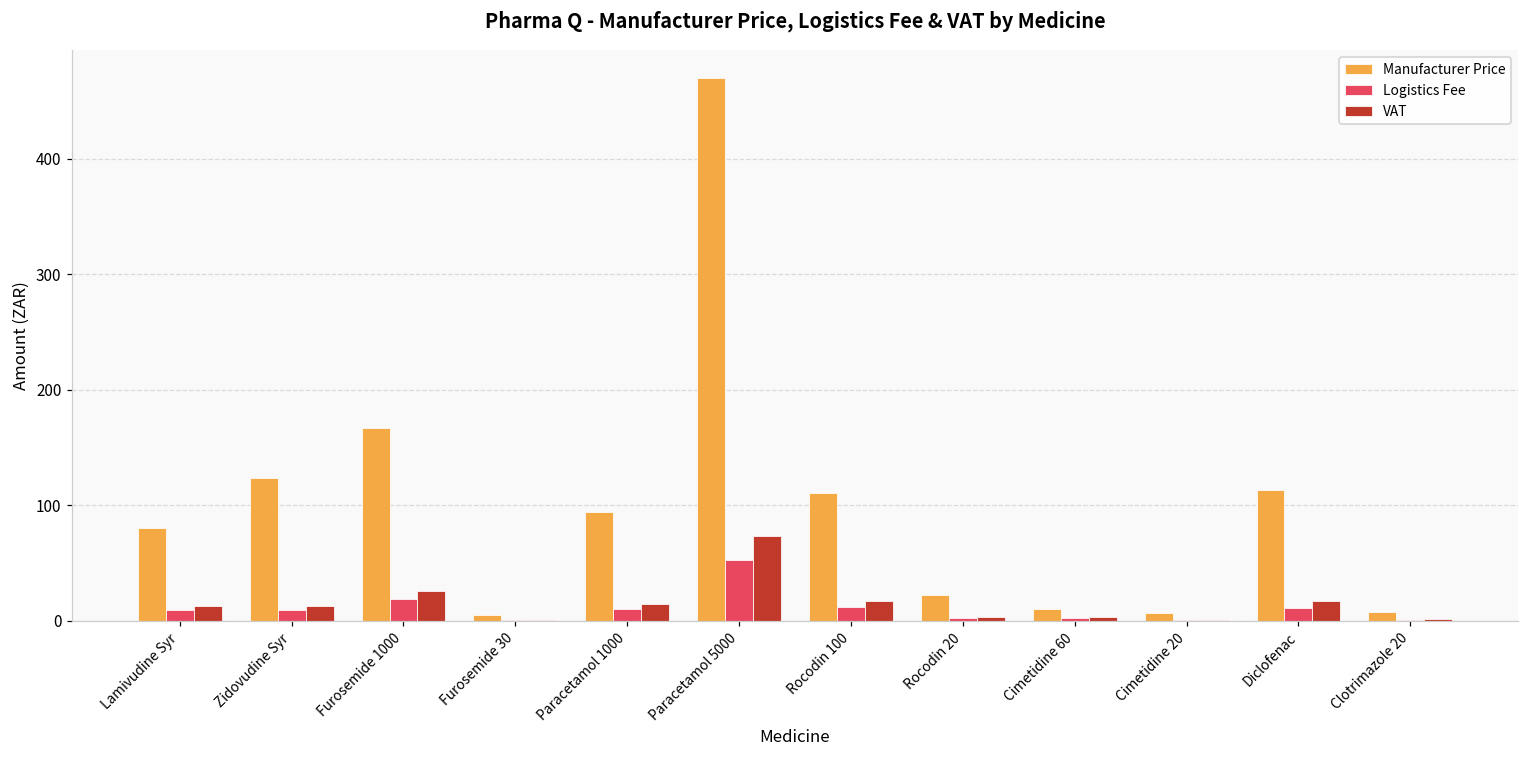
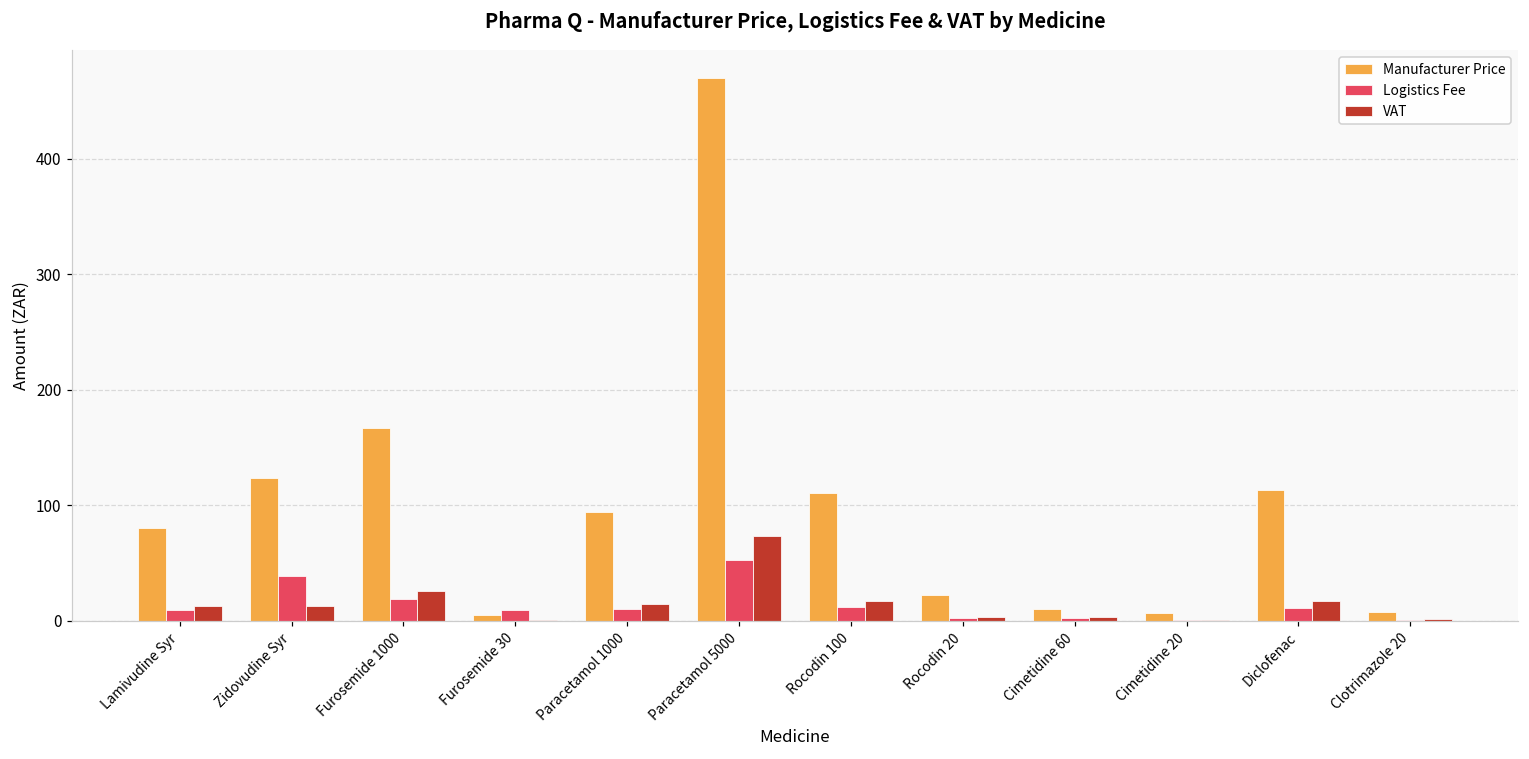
Logistics Fee, Zidovudine Syr: 9 -> 39
Logistics Fee, Furosemide 30: 1 -> 9
